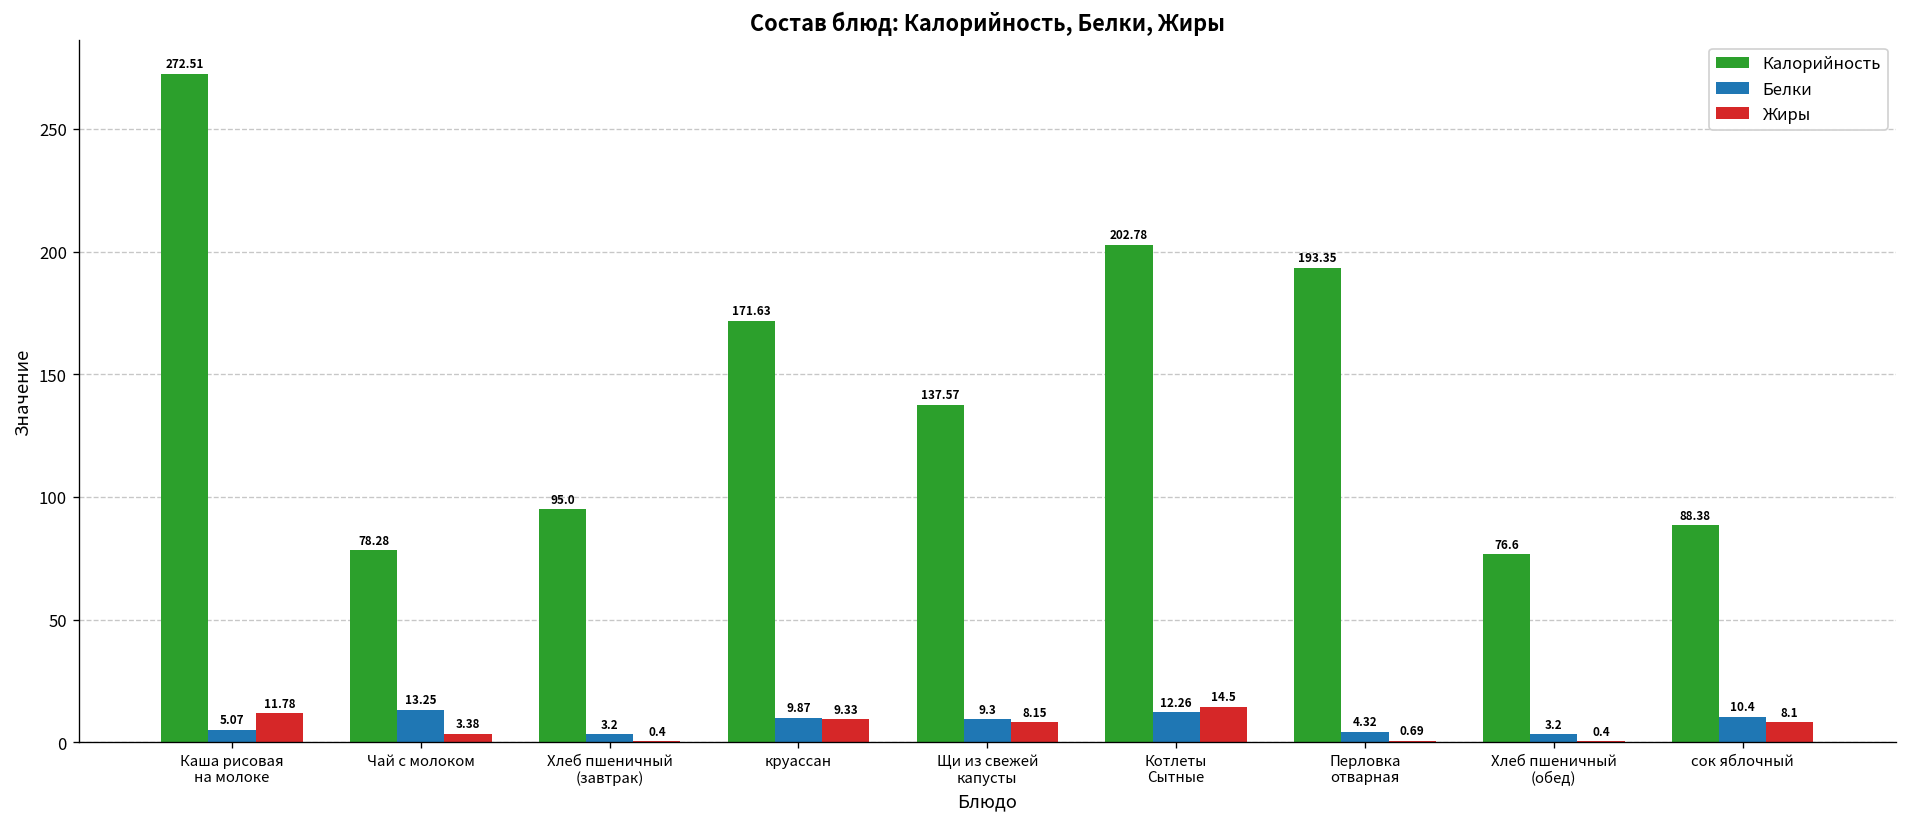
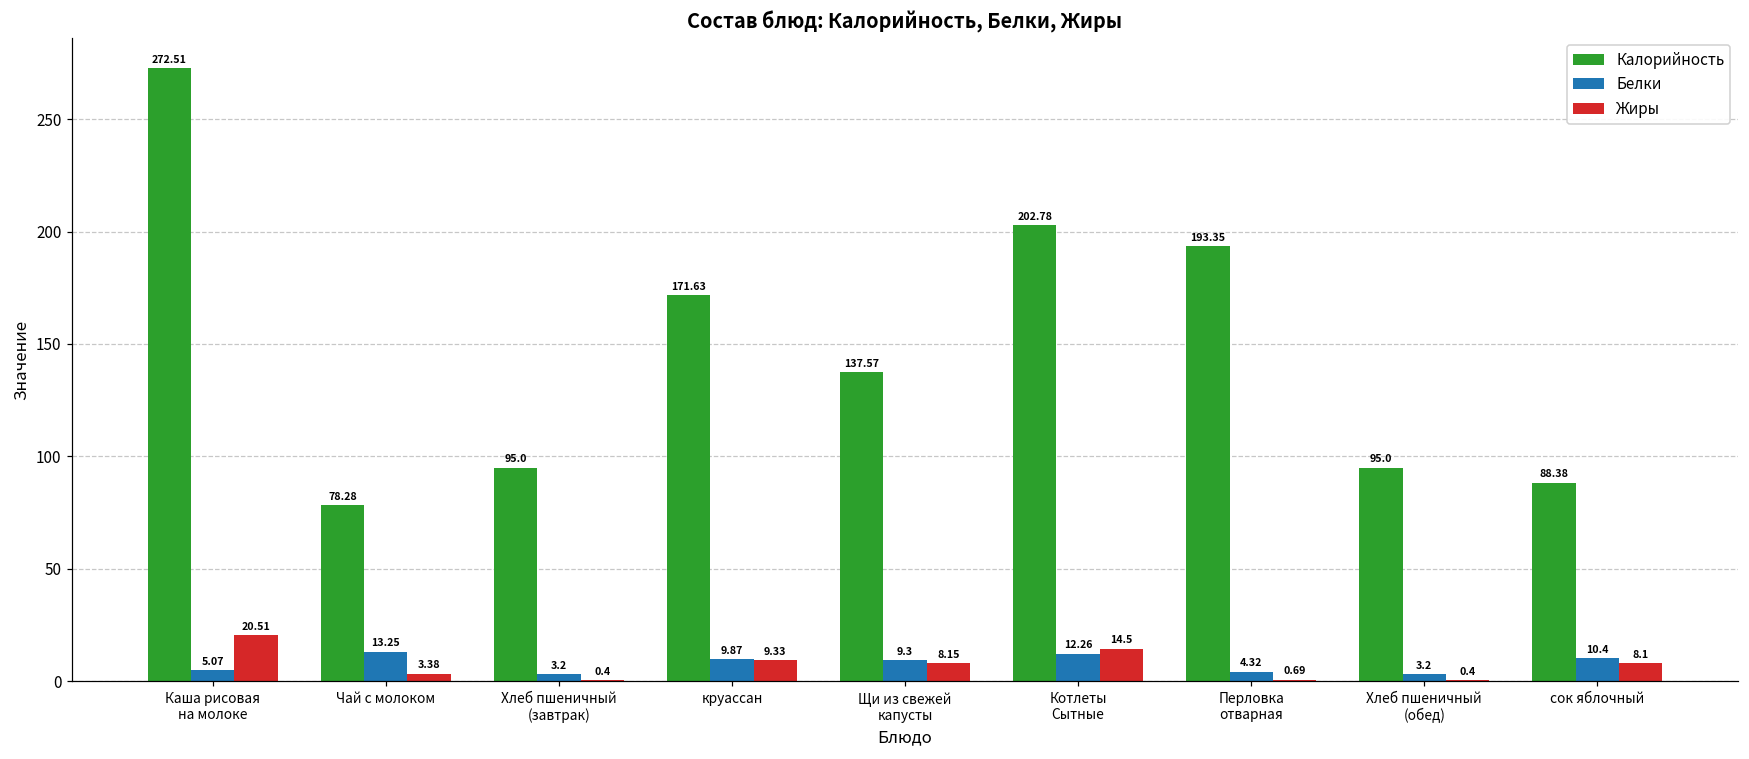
Жиры, Каша рисовая на молоке: 11.78 -> 20.51
Калорийность, Хлеб пшеничный (обед): 76.6 -> 95.0
